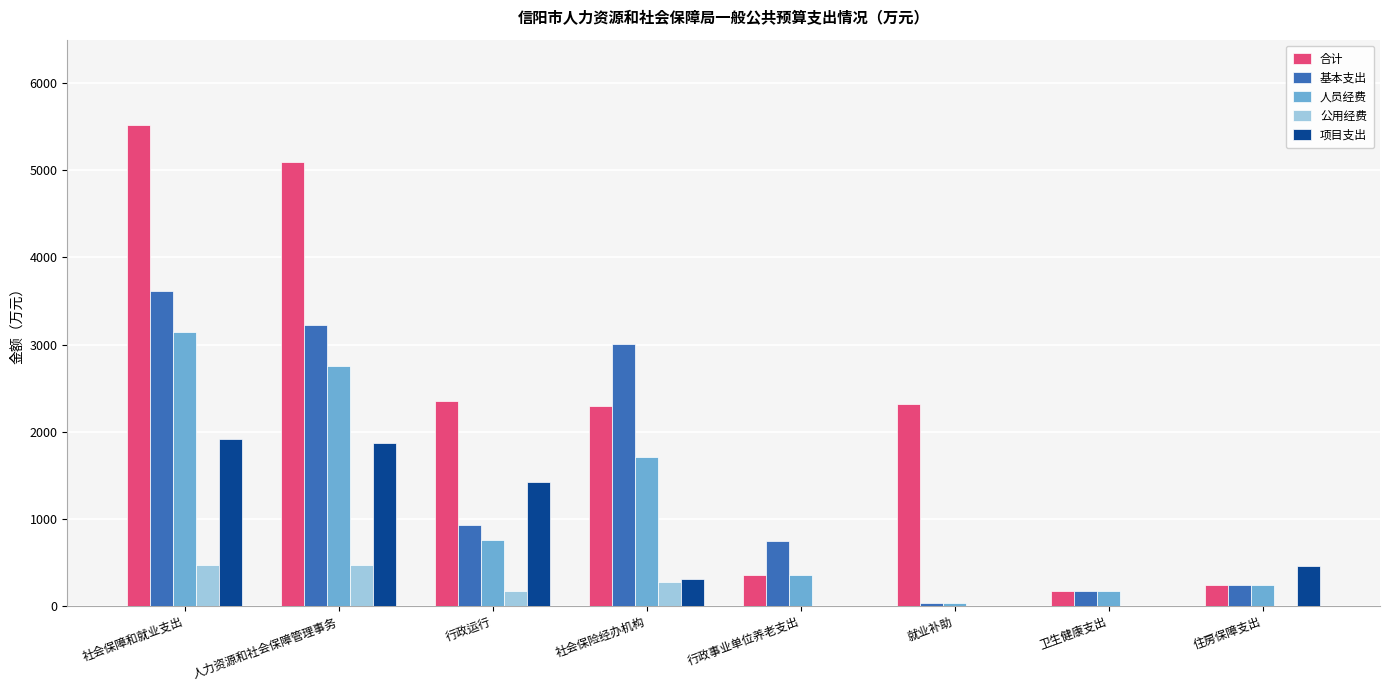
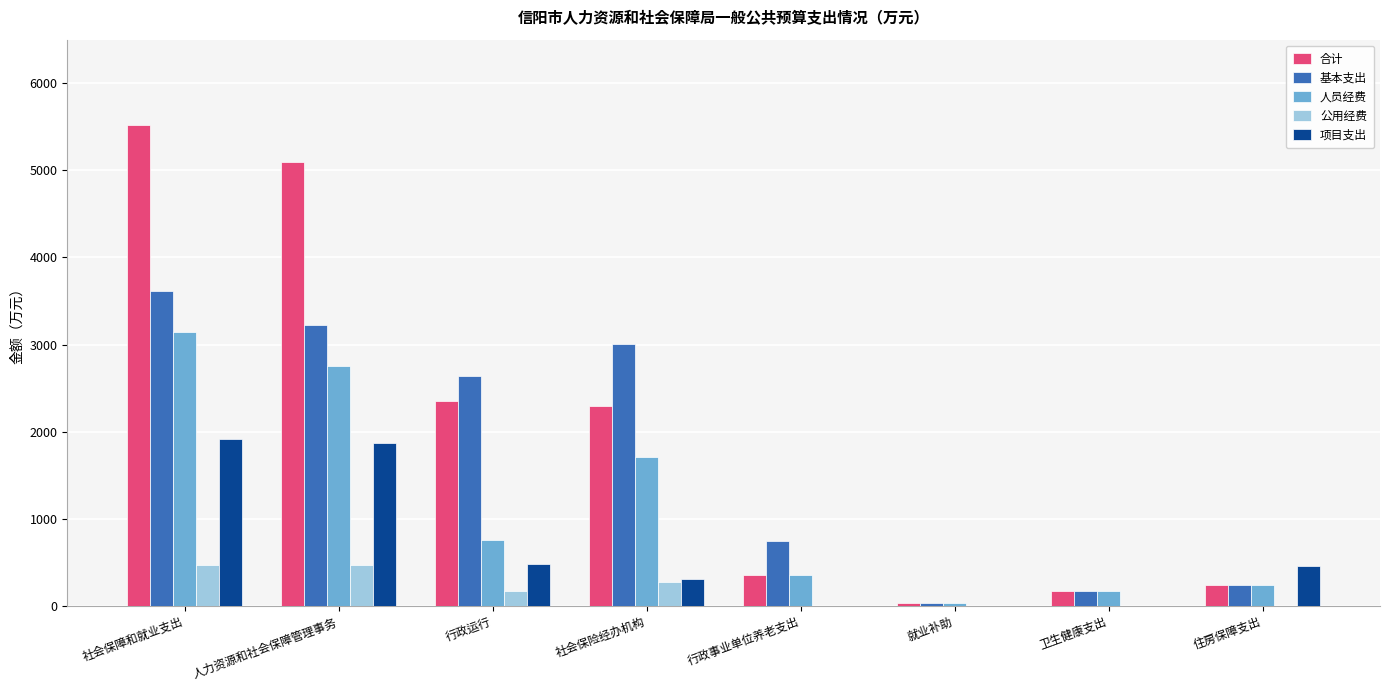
基本支出, 行政运行: 900 -> 2600
项目支出, 行政运行: 1400 -> 500
合计, 就业补助: 2300 -> 0
